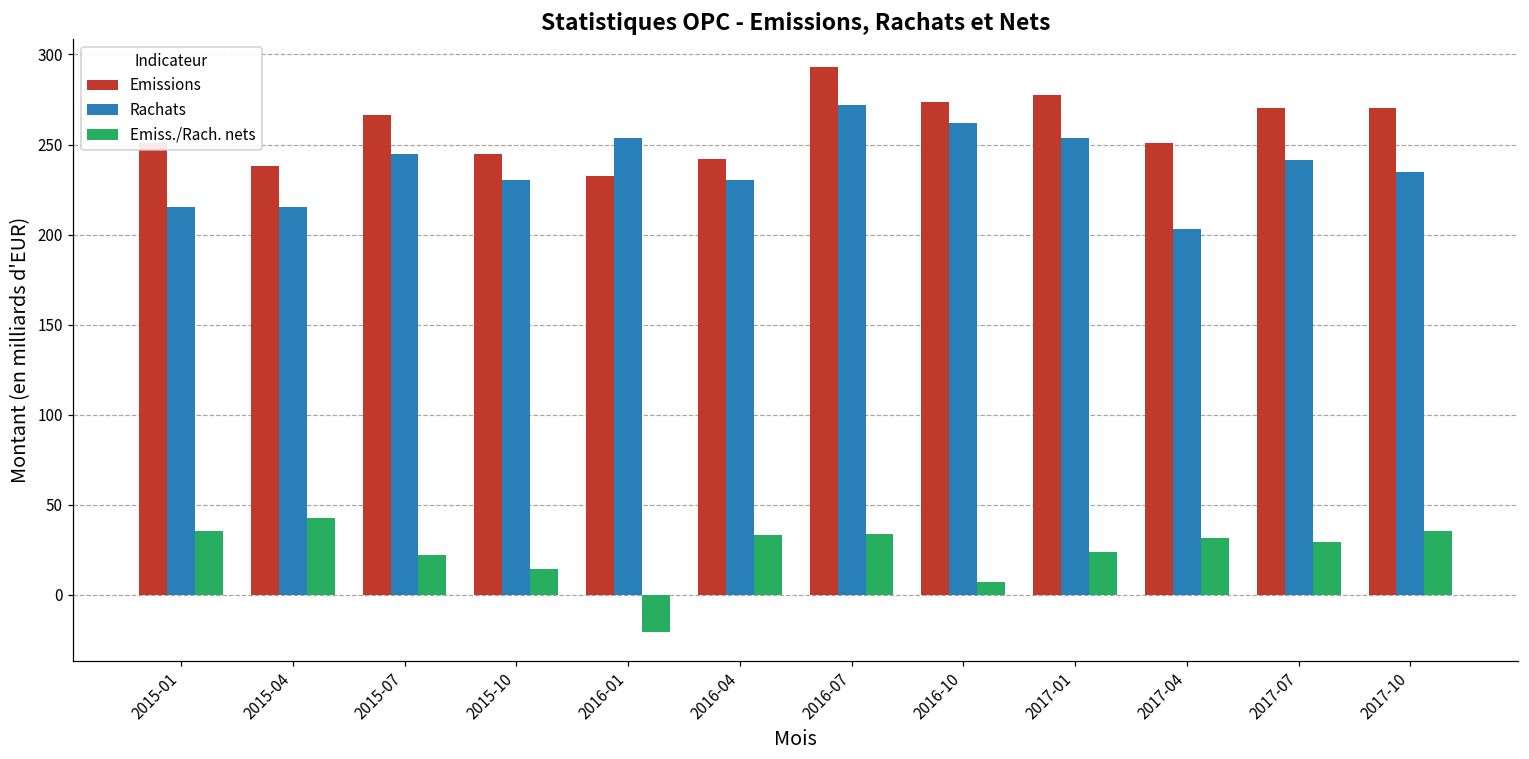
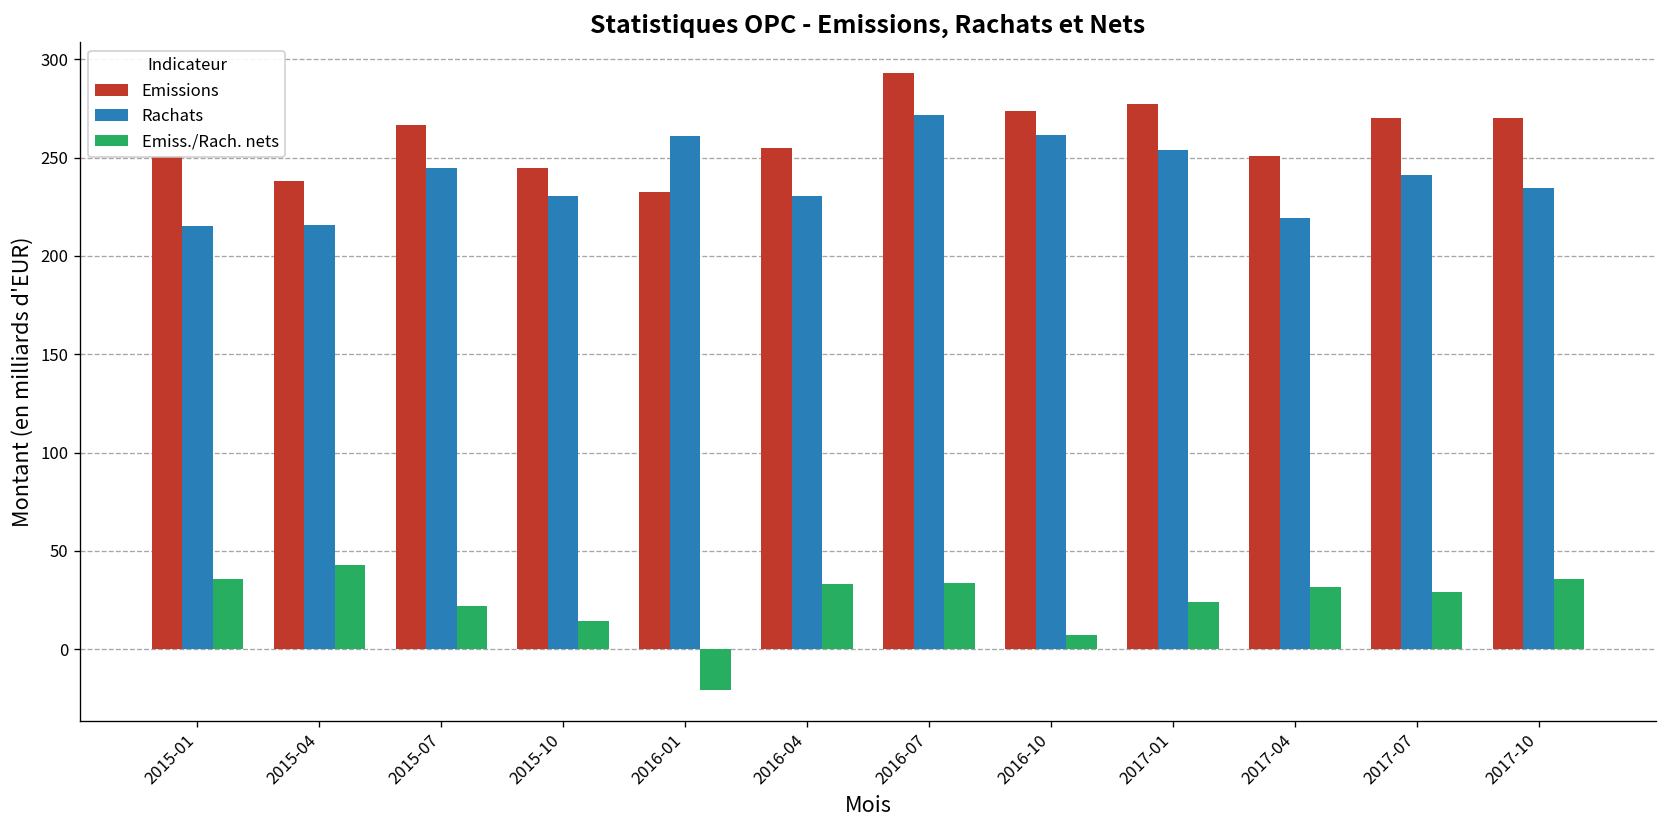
Rachats, 2016-01: 254 -> 261
Emissions, 2016-04: 242 -> 255
Rachats, 2017-04: 203 -> 219
